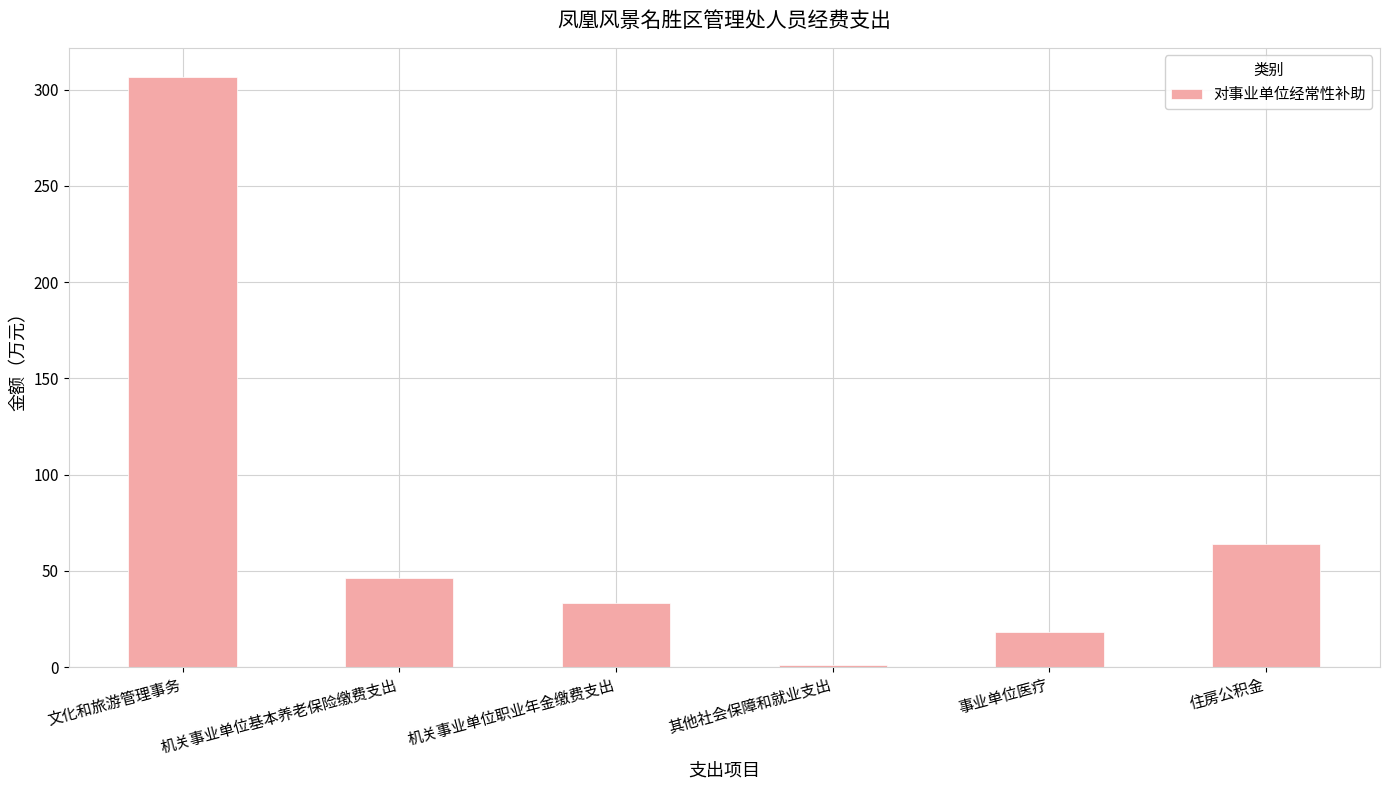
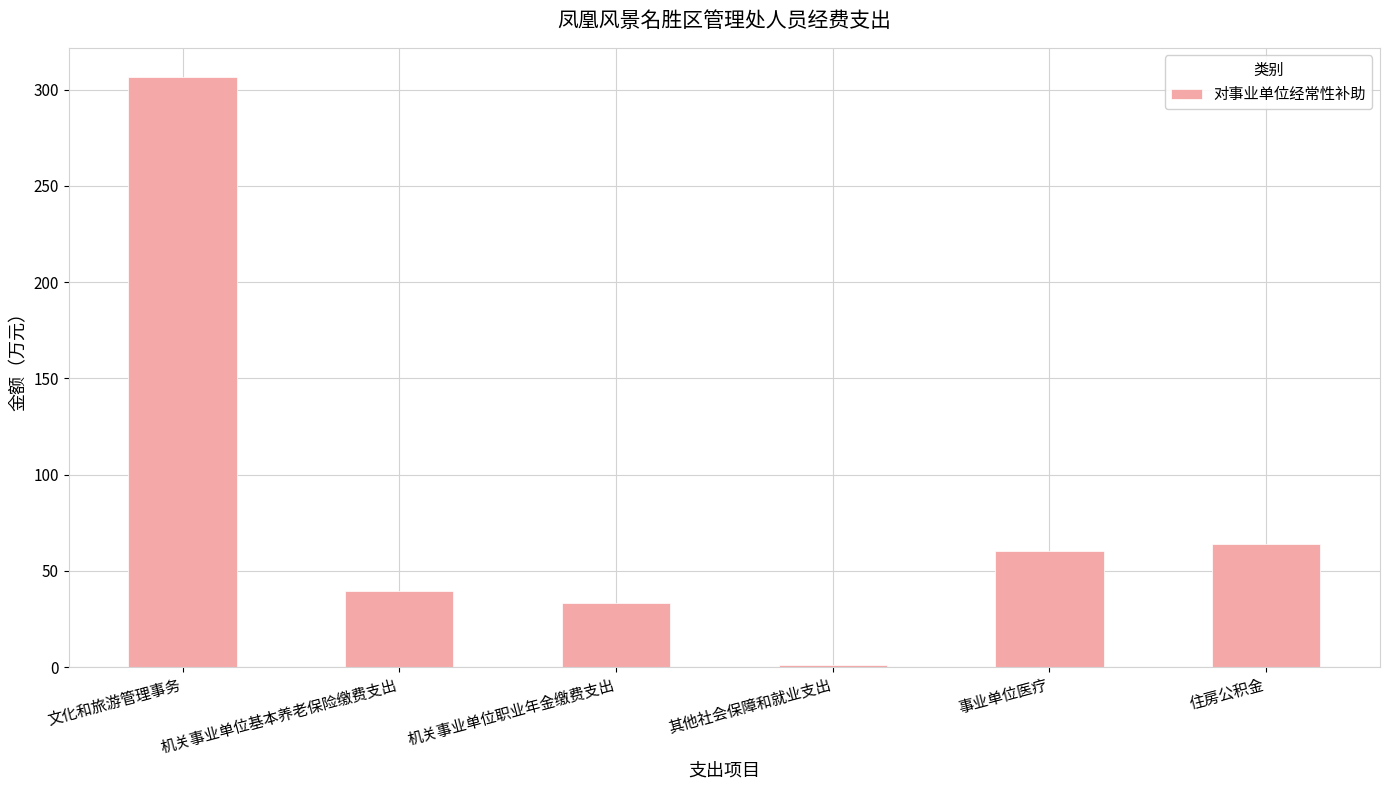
机关事业单位基本养老保险缴费支出: 46 -> 39
事业单位医疗: 18 -> 60
